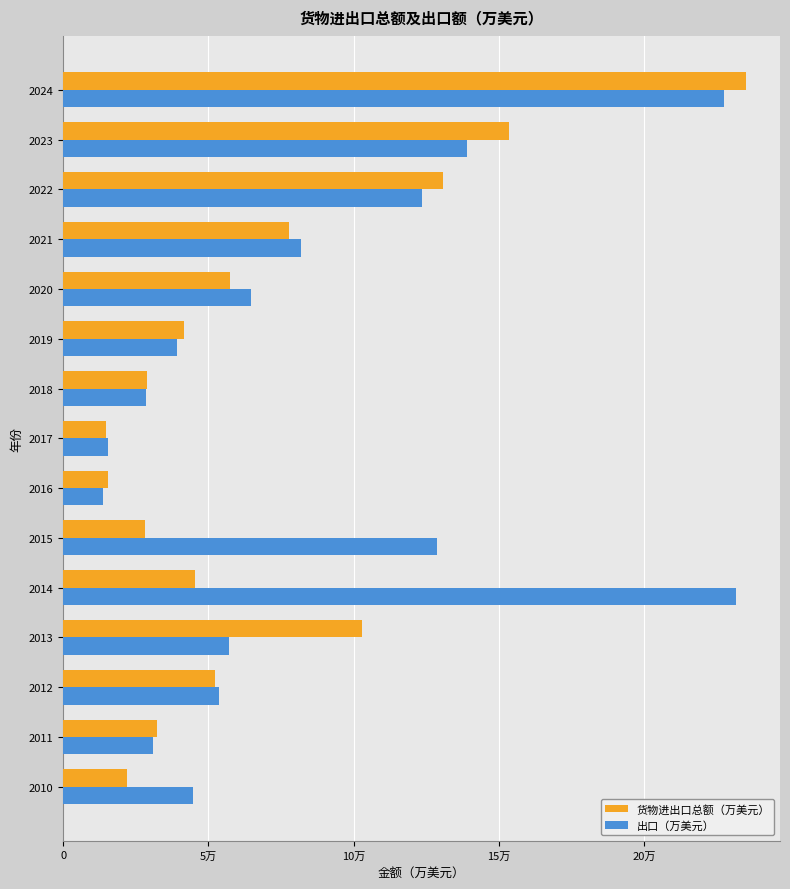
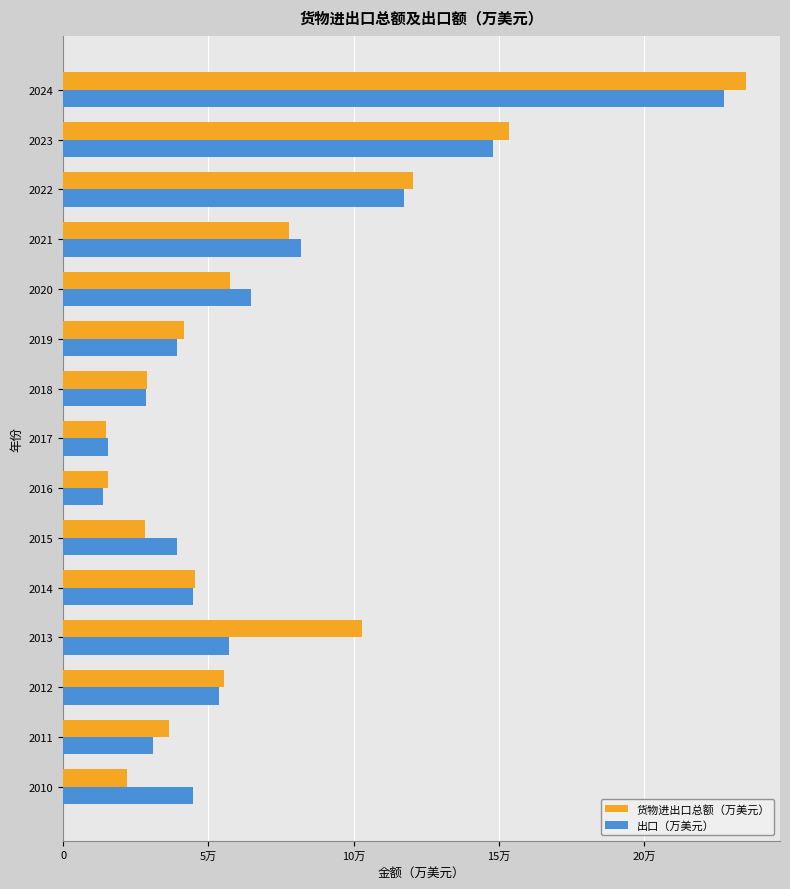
出口（万美元）, 2023: 13.9万 -> 14.8万
货物进出口总额（万美元）, 2022: 13.1万 -> 12.0万
出口（万美元）, 2022: 12.3万 -> 11.7万
出口（万美元）, 2015: 12.9万 -> 3.9万
出口（万美元）, 2014: 23.2万 -> 4.5万
货物进出口总额（万美元）, 2012: 5.2万 -> 5.5万
货物进出口总额（万美元）, 2011: 3.2万 -> 3.6万
